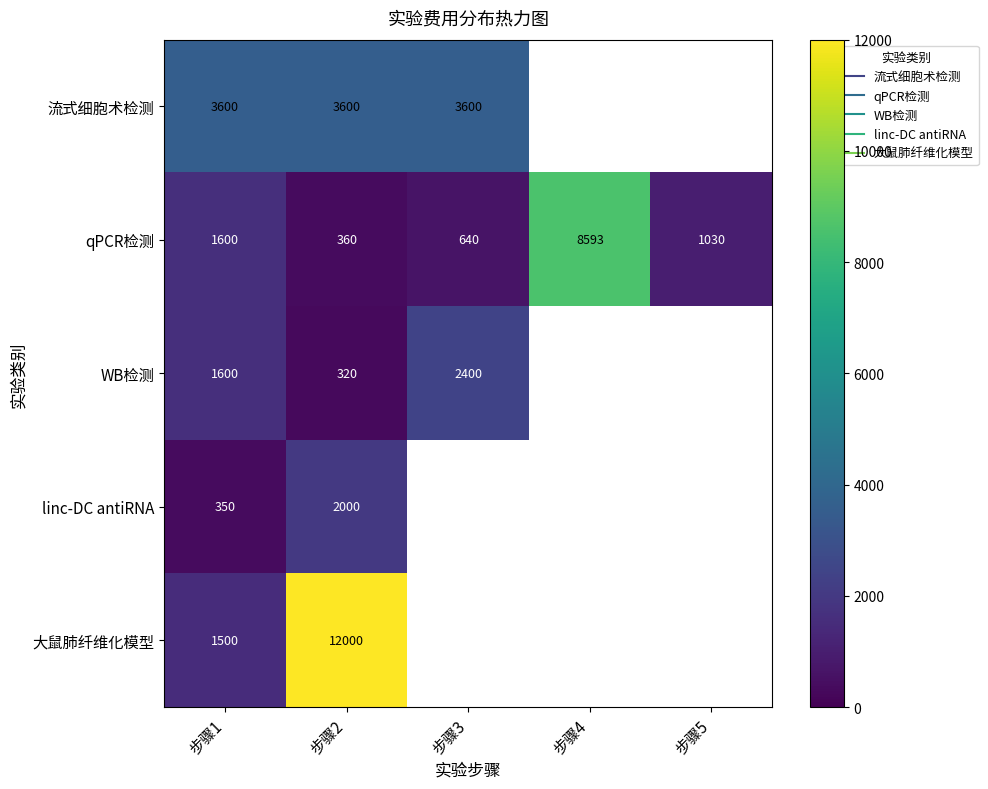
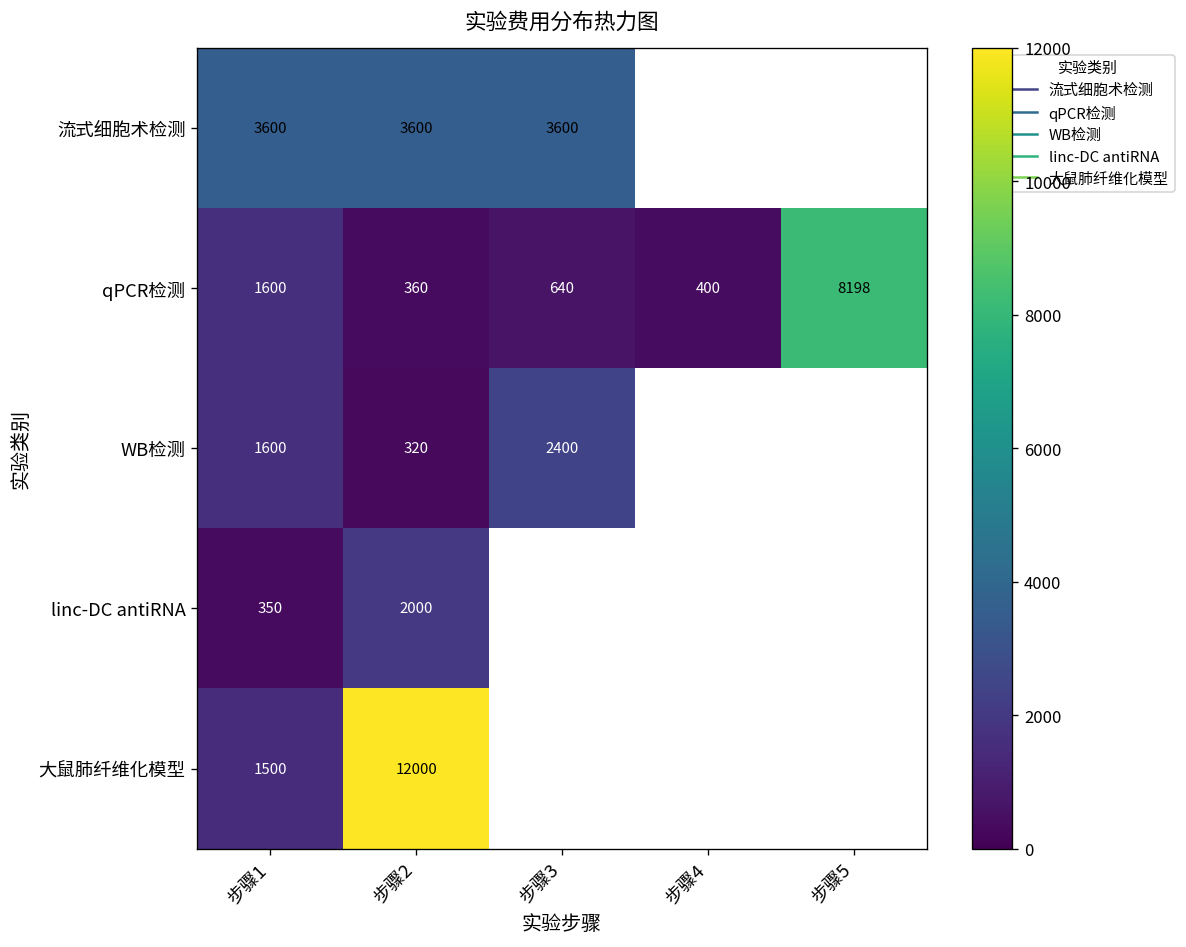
qPCR检测, 步骤4: 8593 -> 400
qPCR检测, 步骤5: 1030 -> 8198
